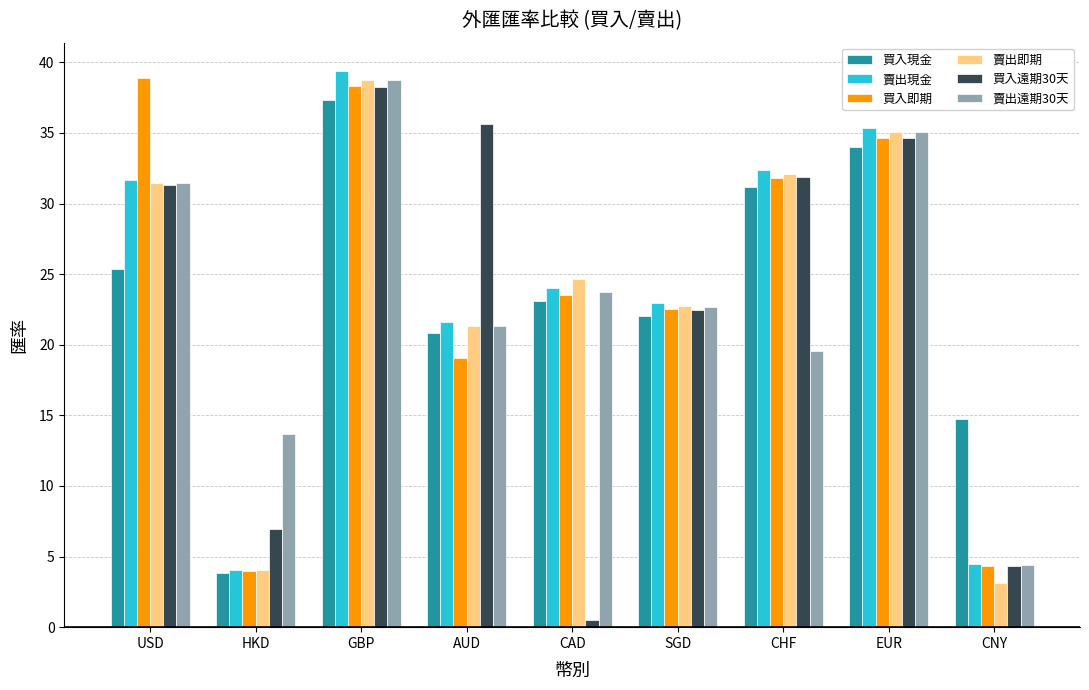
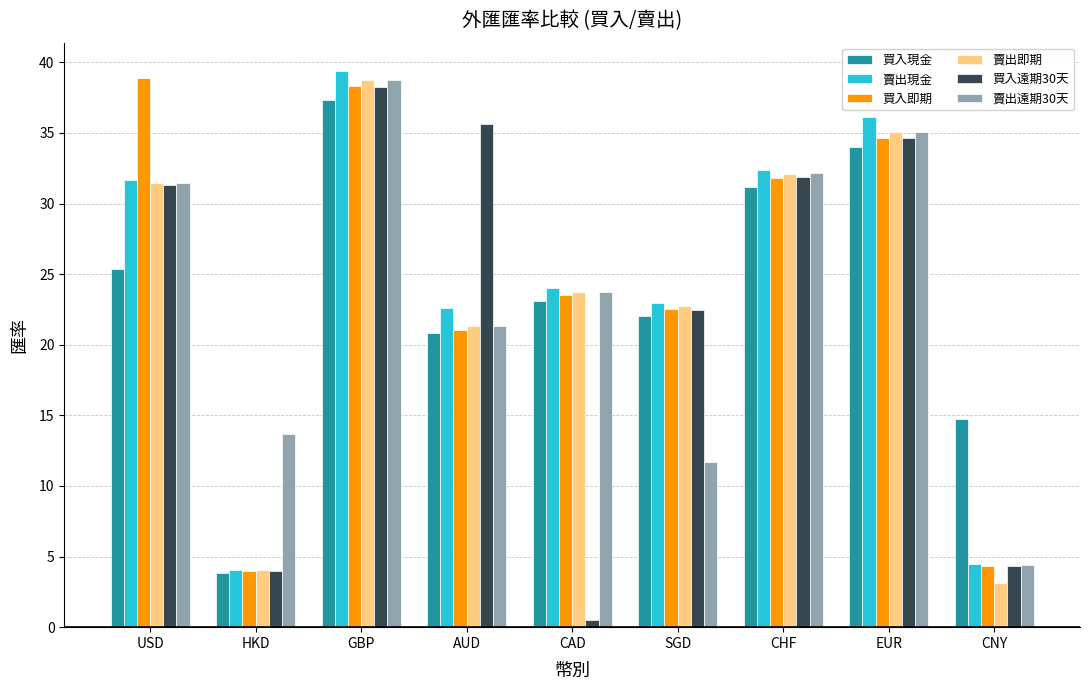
買入遠期30天, HKD: 7.0 -> 4.0
賣出現金, AUD: 21.6 -> 22.6
買入即期, AUD: 19.0 -> 21.1
賣出即期, CAD: 24.7 -> 23.7
賣出遠期30天, SGD: 22.7 -> 11.7
賣出遠期30天, CHF: 19.5 -> 32.2
賣出現金, EUR: 35.4 -> 36.1
